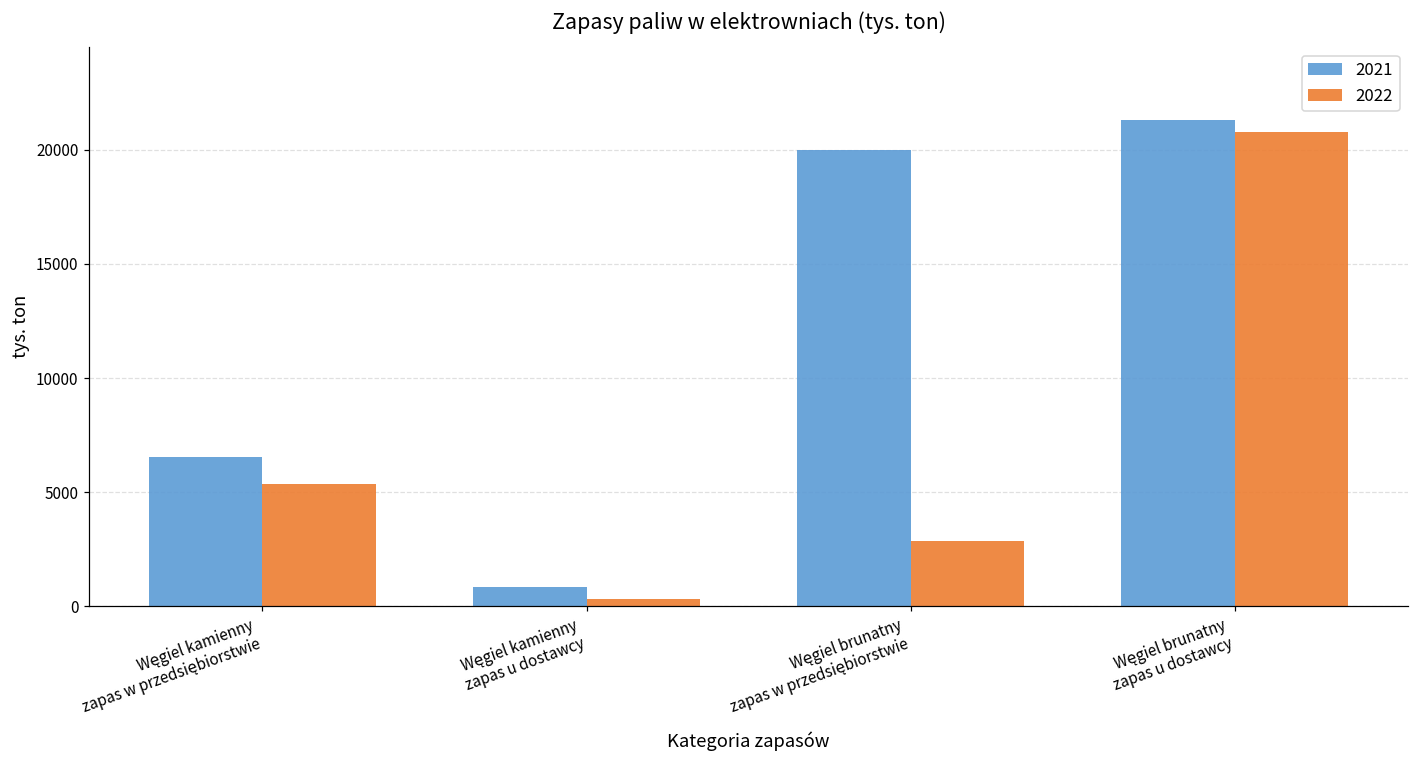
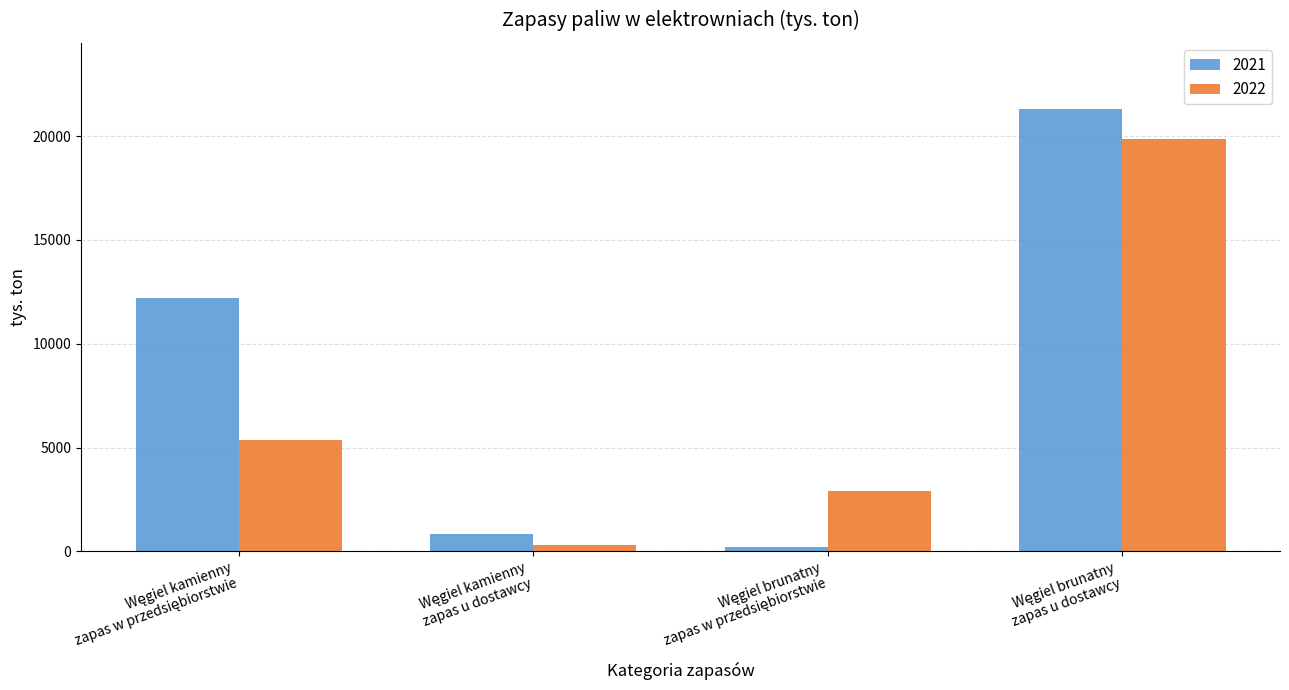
2021, Węgiel kamienny zapas w przedsiębiorstwie: 6500 -> 12200
2021, Węgiel brunatny zapas w przedsiębiorstwie: 20000 -> 200
2022, Węgiel brunatny zapas u dostawcy: 20800 -> 19900
